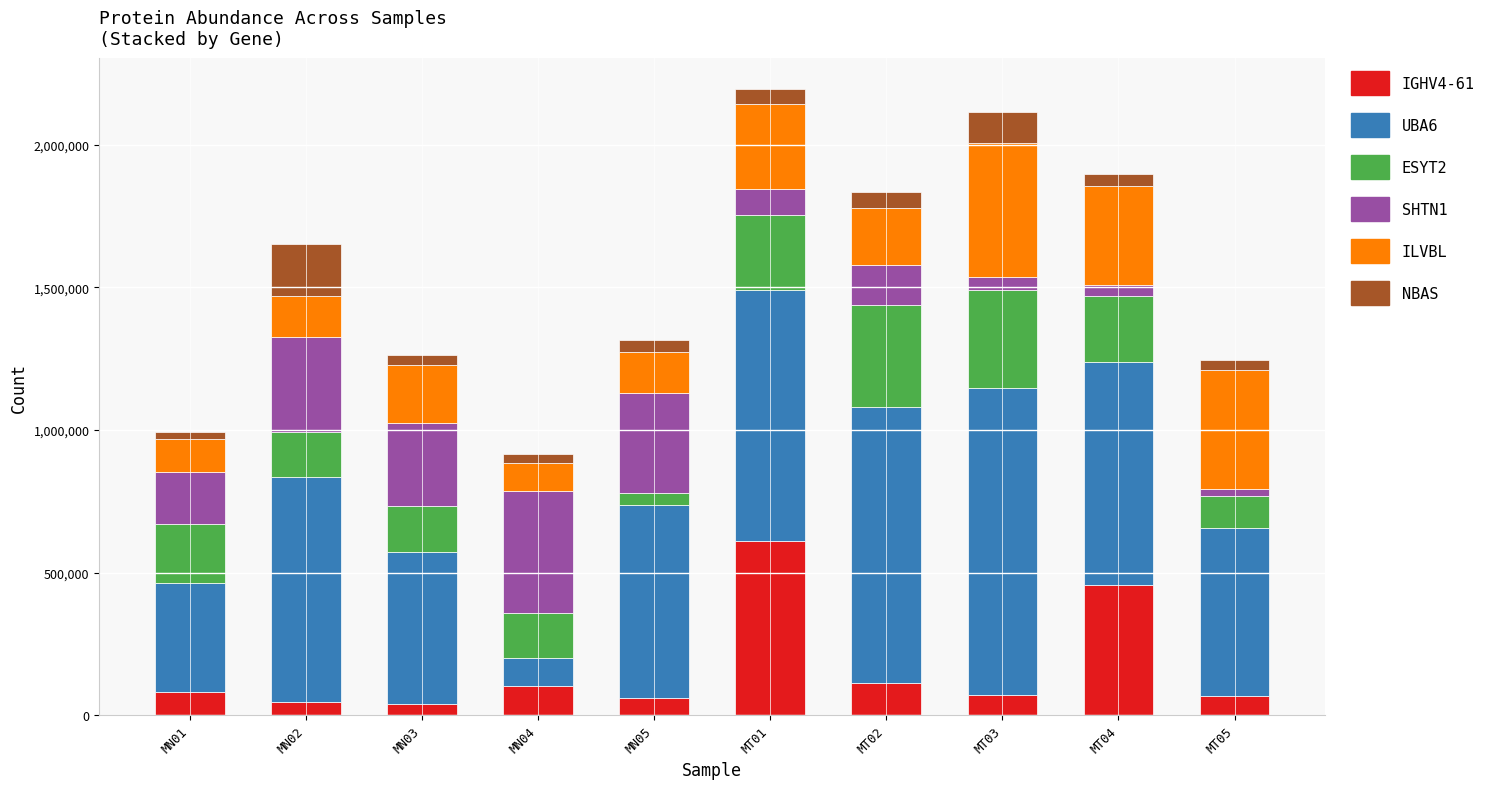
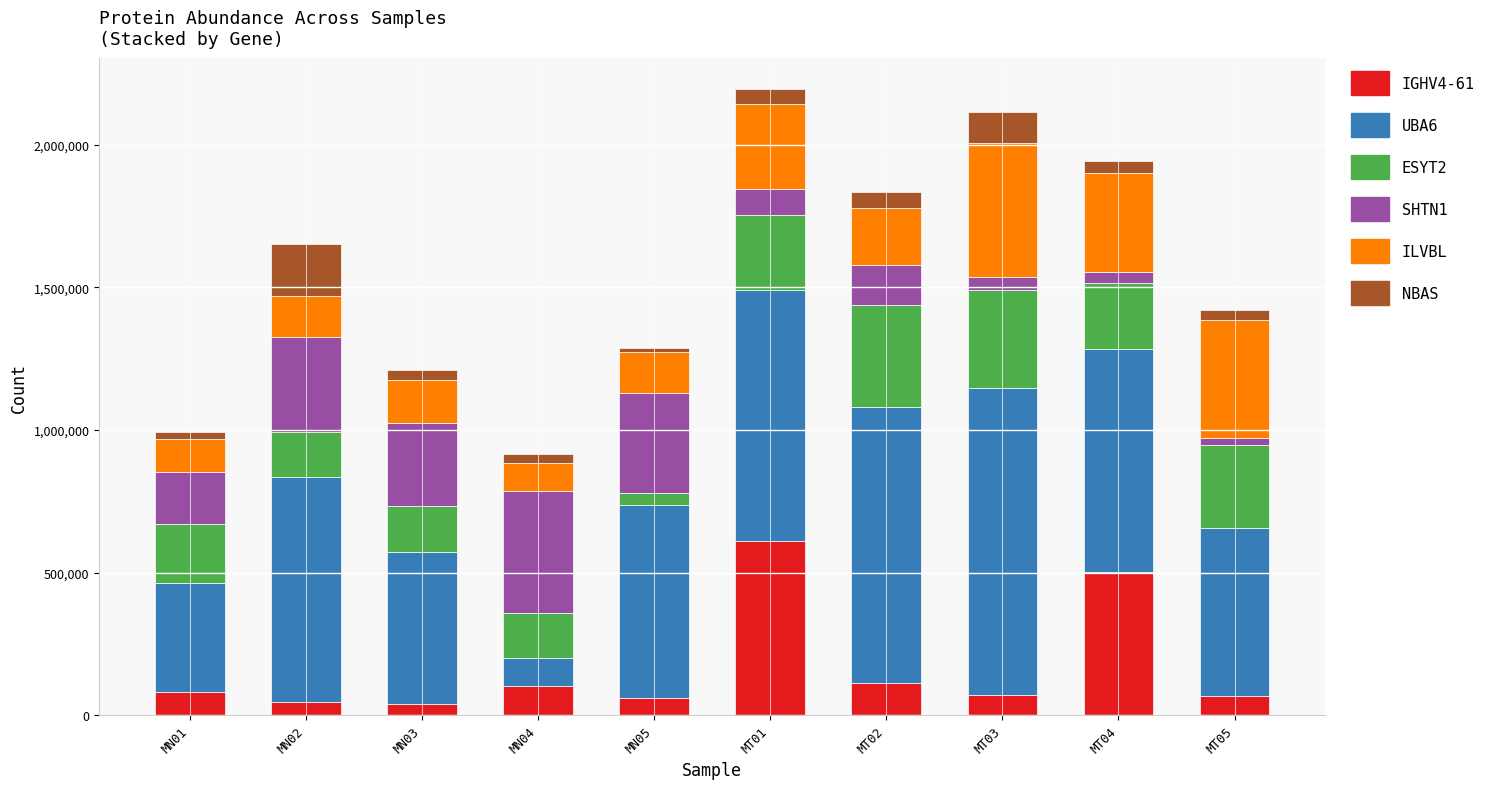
ILVBL, MN03: 200,000 -> 150,000
NBAS, MN05: 40,000 -> 10,000
IGHV4-61, MT04: 460,000 -> 500,000
ESYT2, MT05: 110,000 -> 290,000
